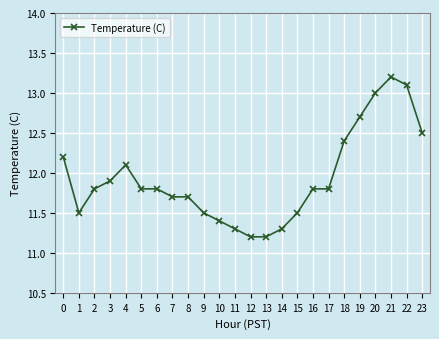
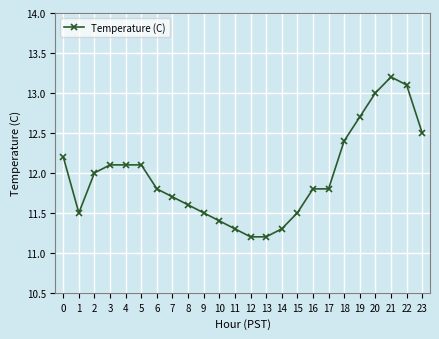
2: 11.8 -> 12.0
3: 11.9 -> 12.1
5: 11.8 -> 12.1
8: 11.7 -> 11.6
